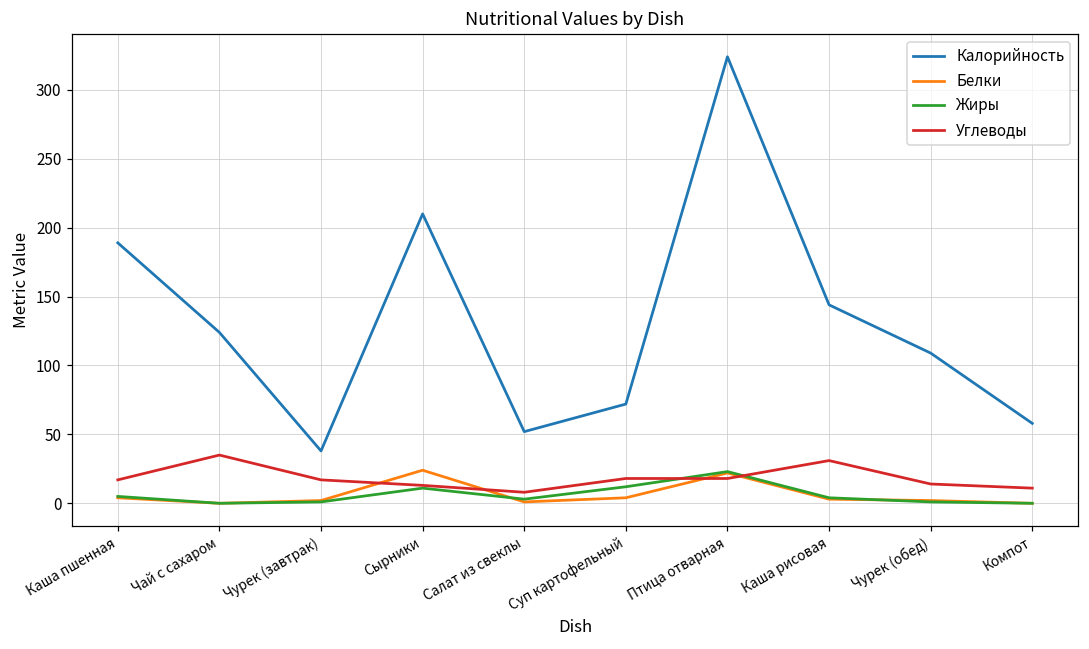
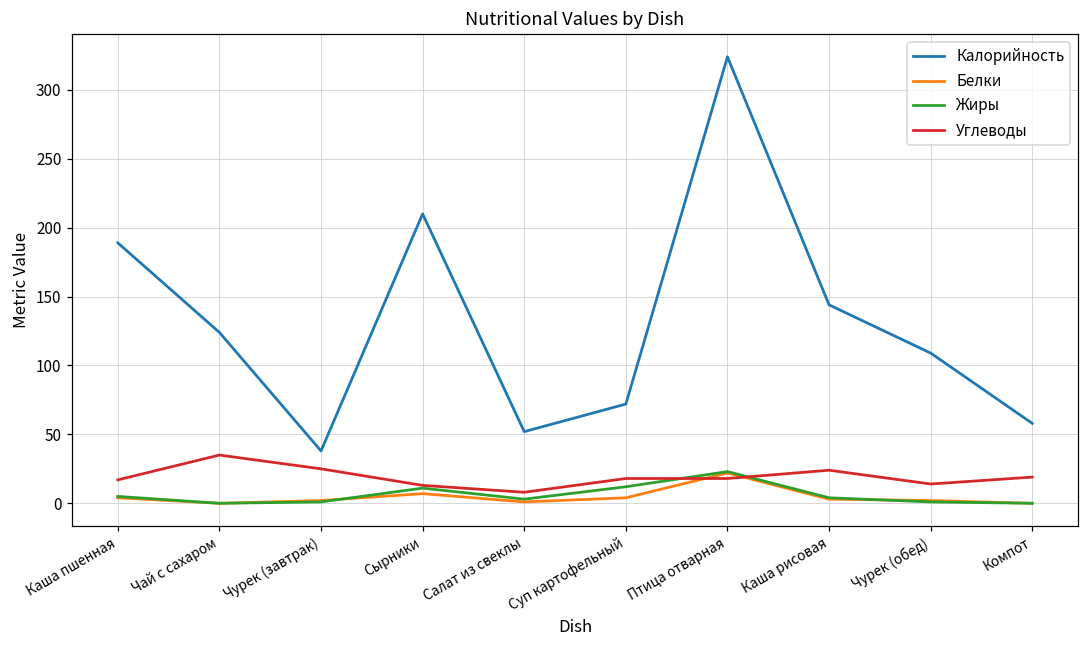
Углеводы, Чурек (завтрак): 17 -> 25
Белки, Сырники: 24 -> 7
Углеводы, Каша рисовая: 31 -> 24
Углеводы, Компот: 11 -> 19
